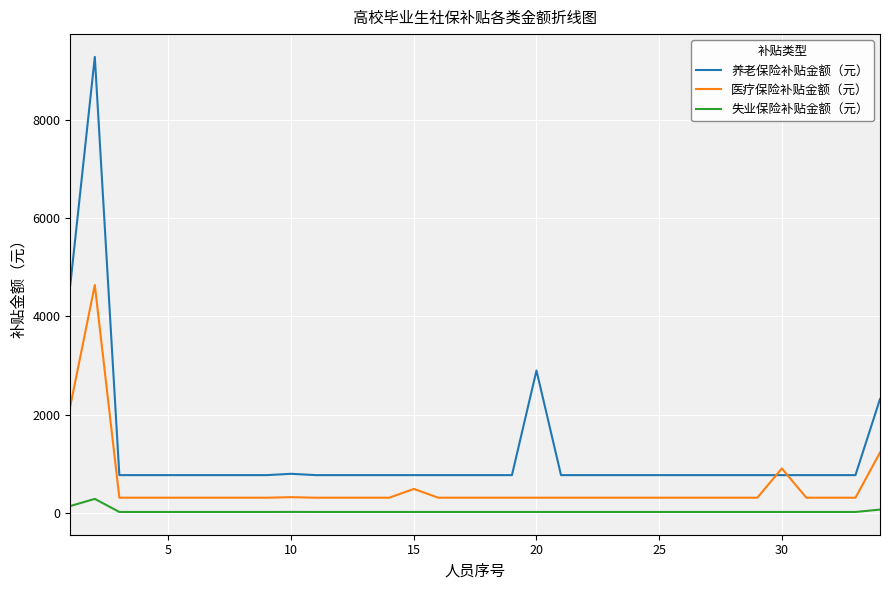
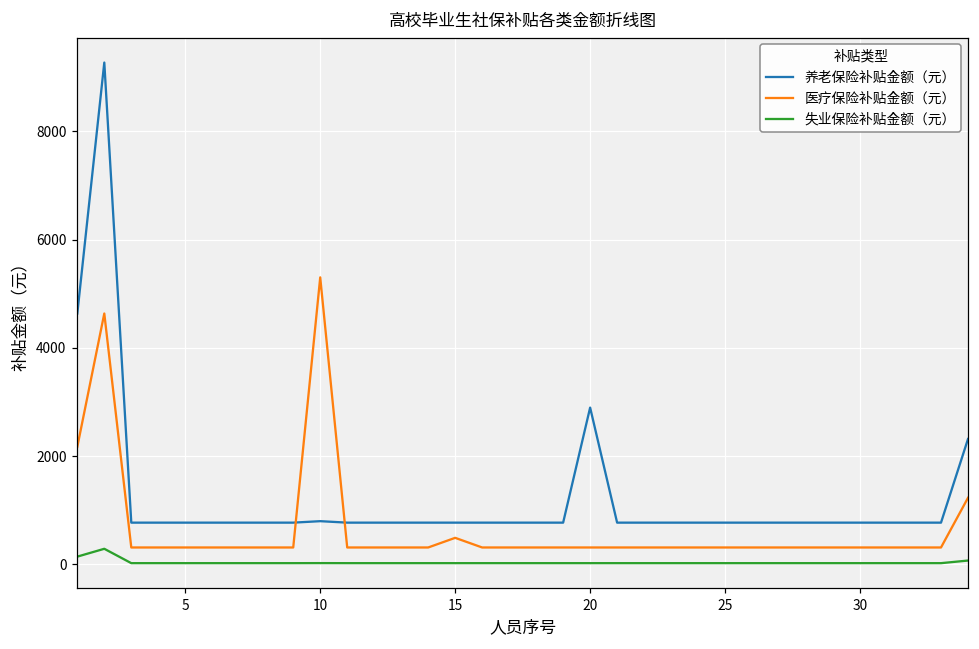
医疗保险补贴金额（元）, 10: 300 -> 5300
医疗保险补贴金额（元）, 30: 900 -> 300
